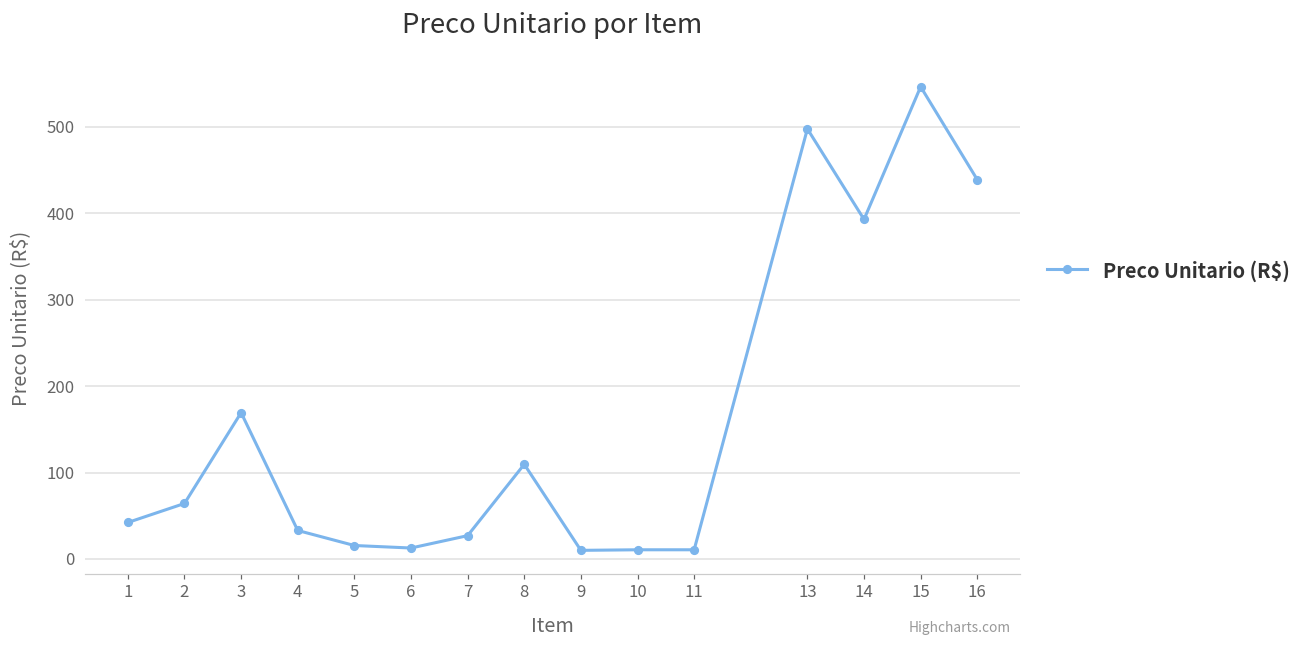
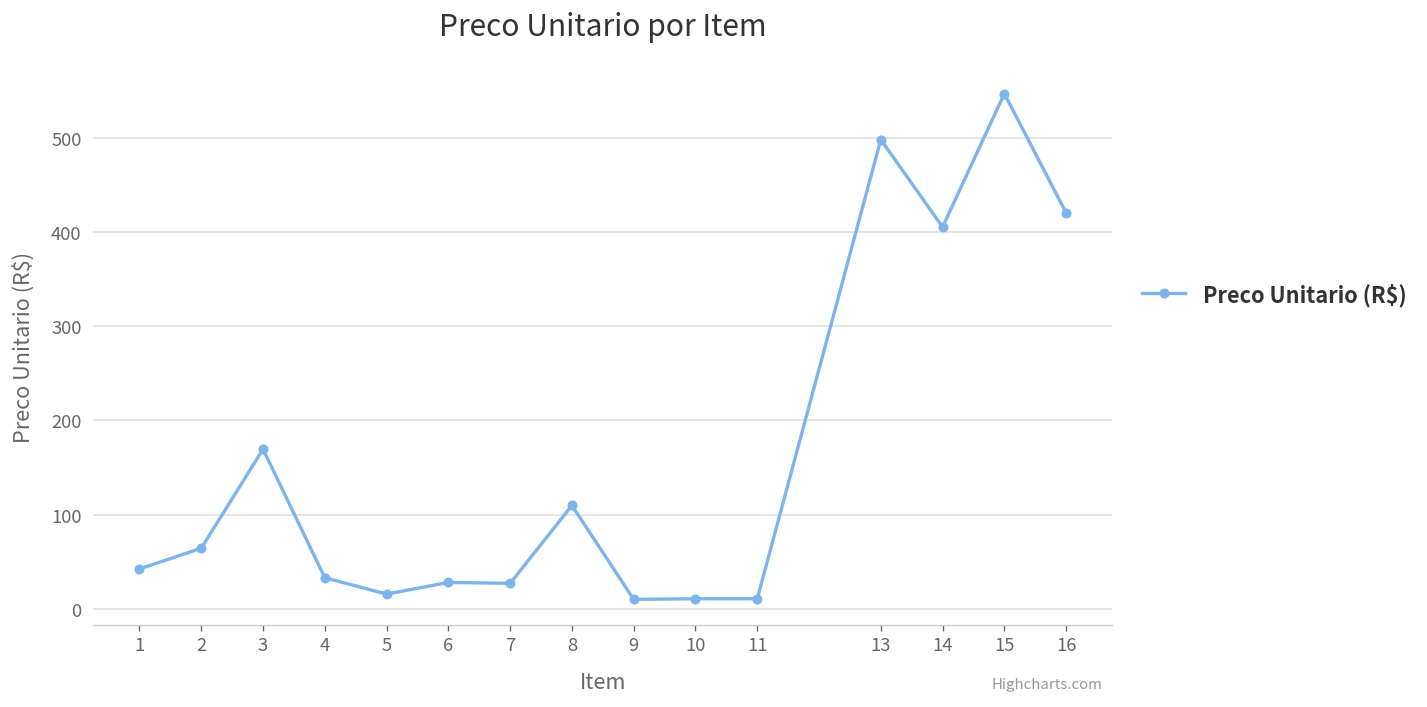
6: 10 -> 30
14: 390 -> 410
16: 440 -> 420
